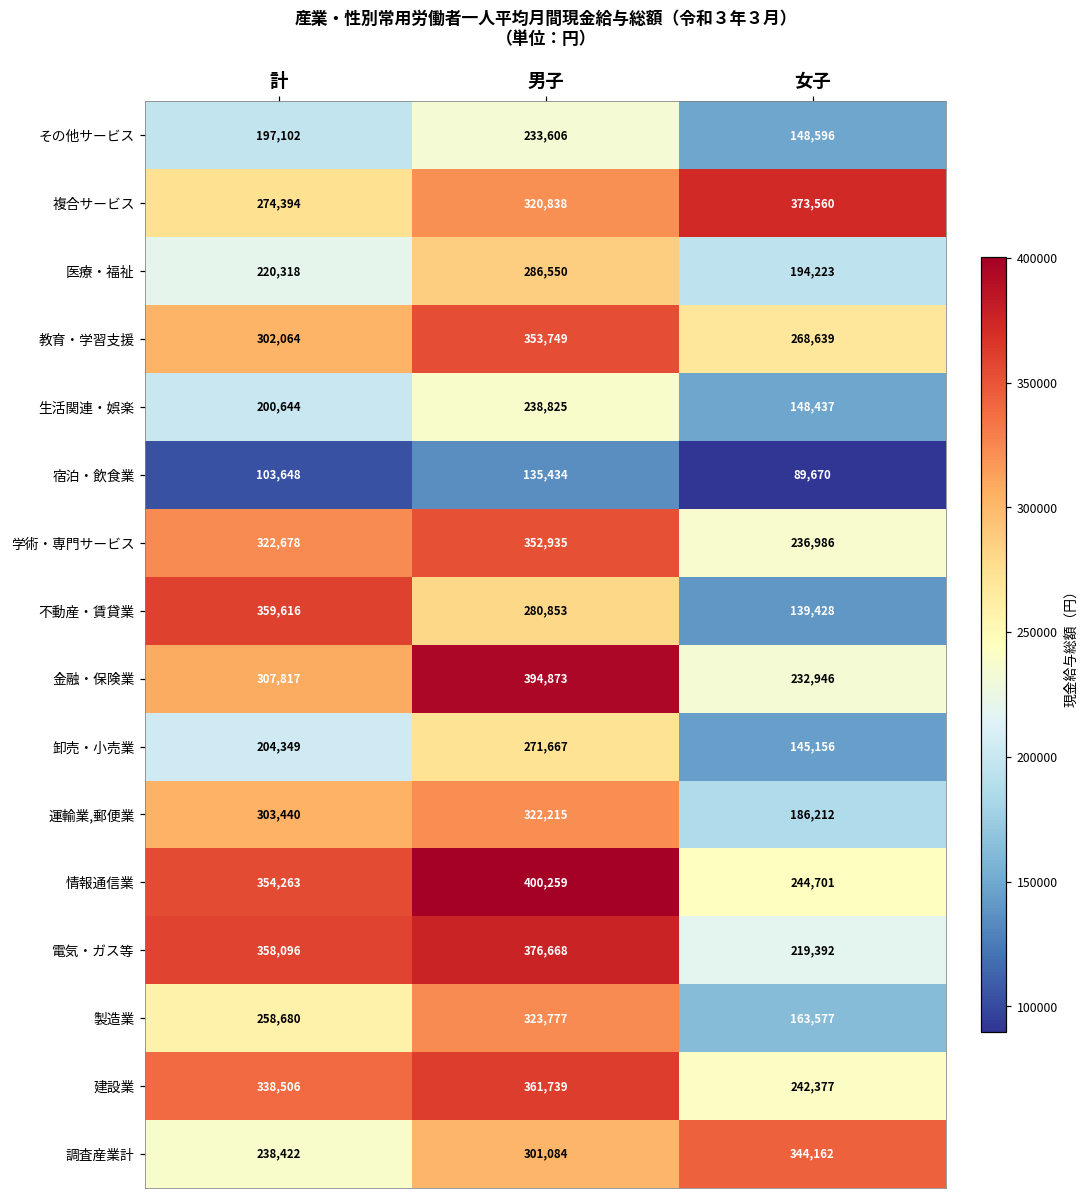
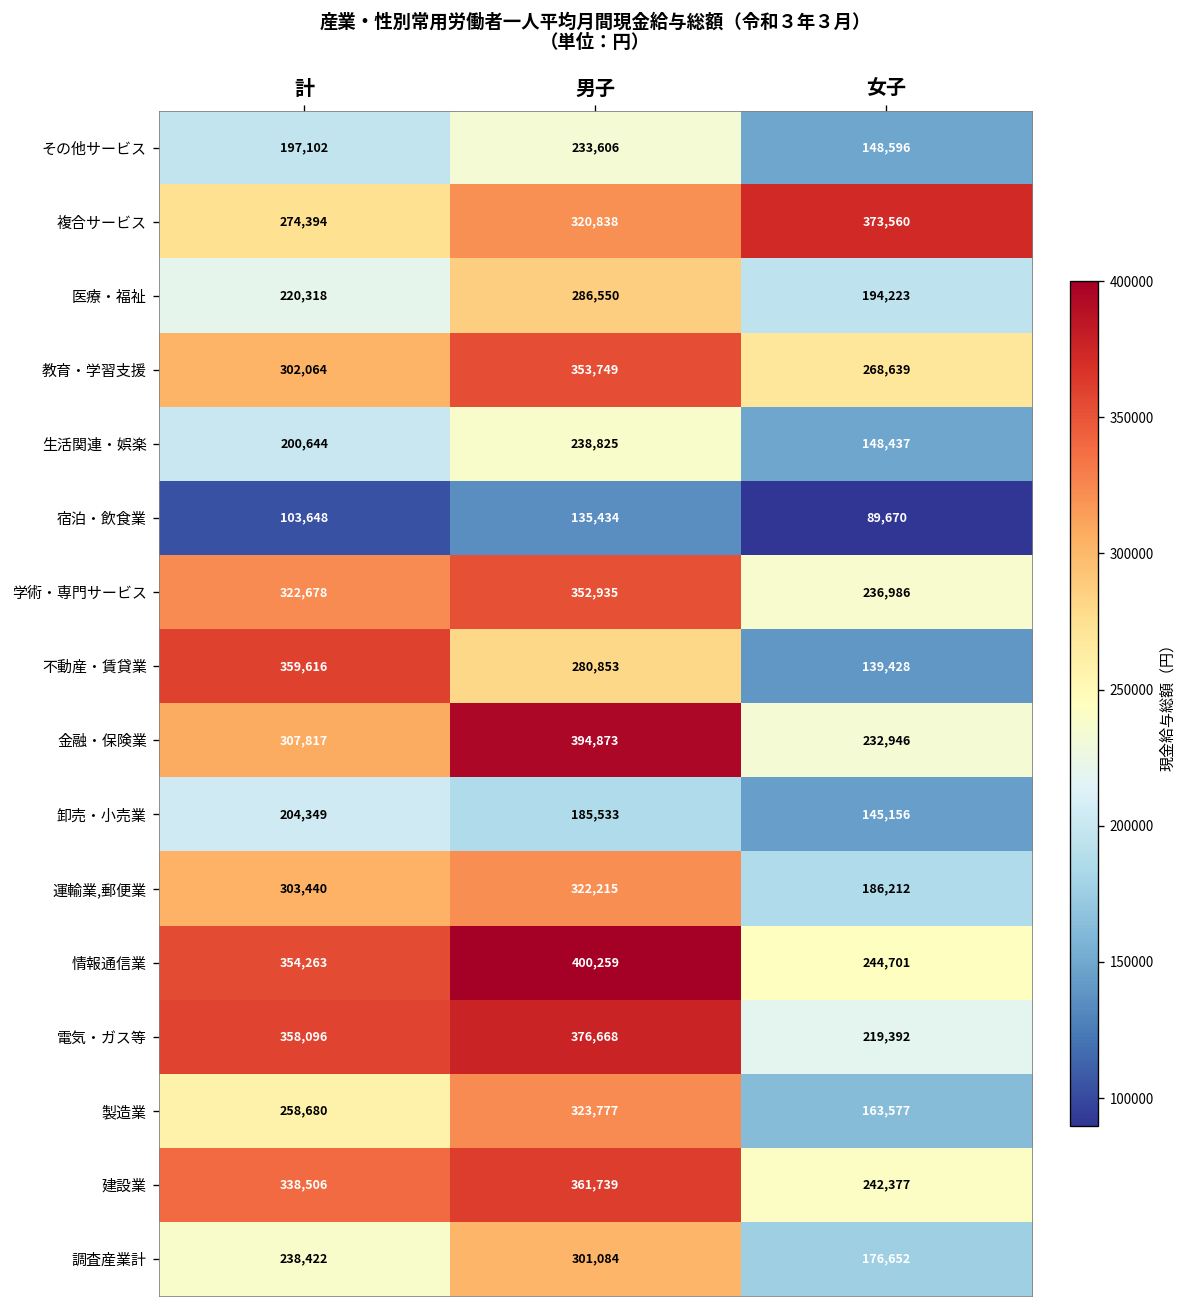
卸売・小売業, 男子: 271,667 -> 185,533
調査産業計, 女子: 344,162 -> 176,652
